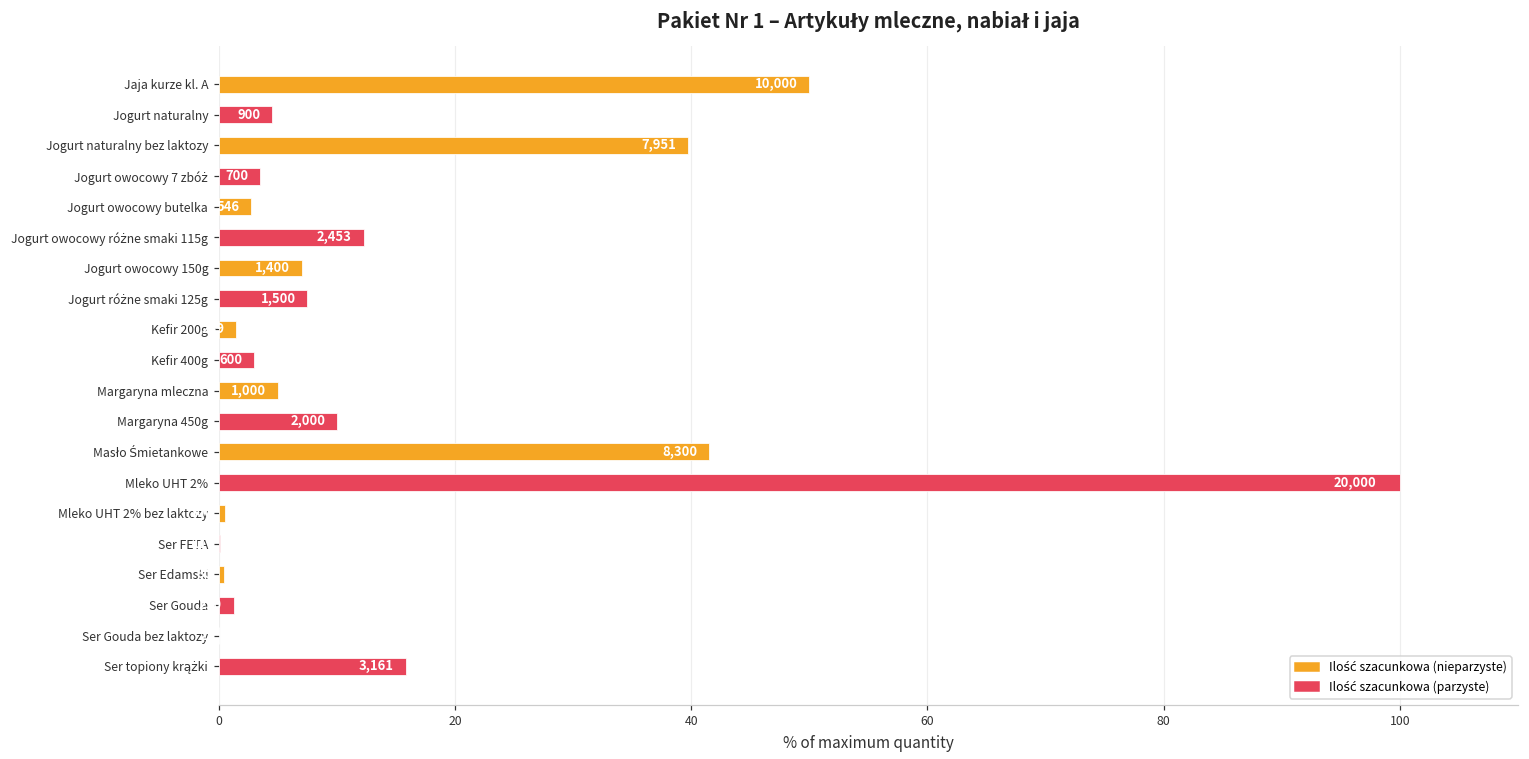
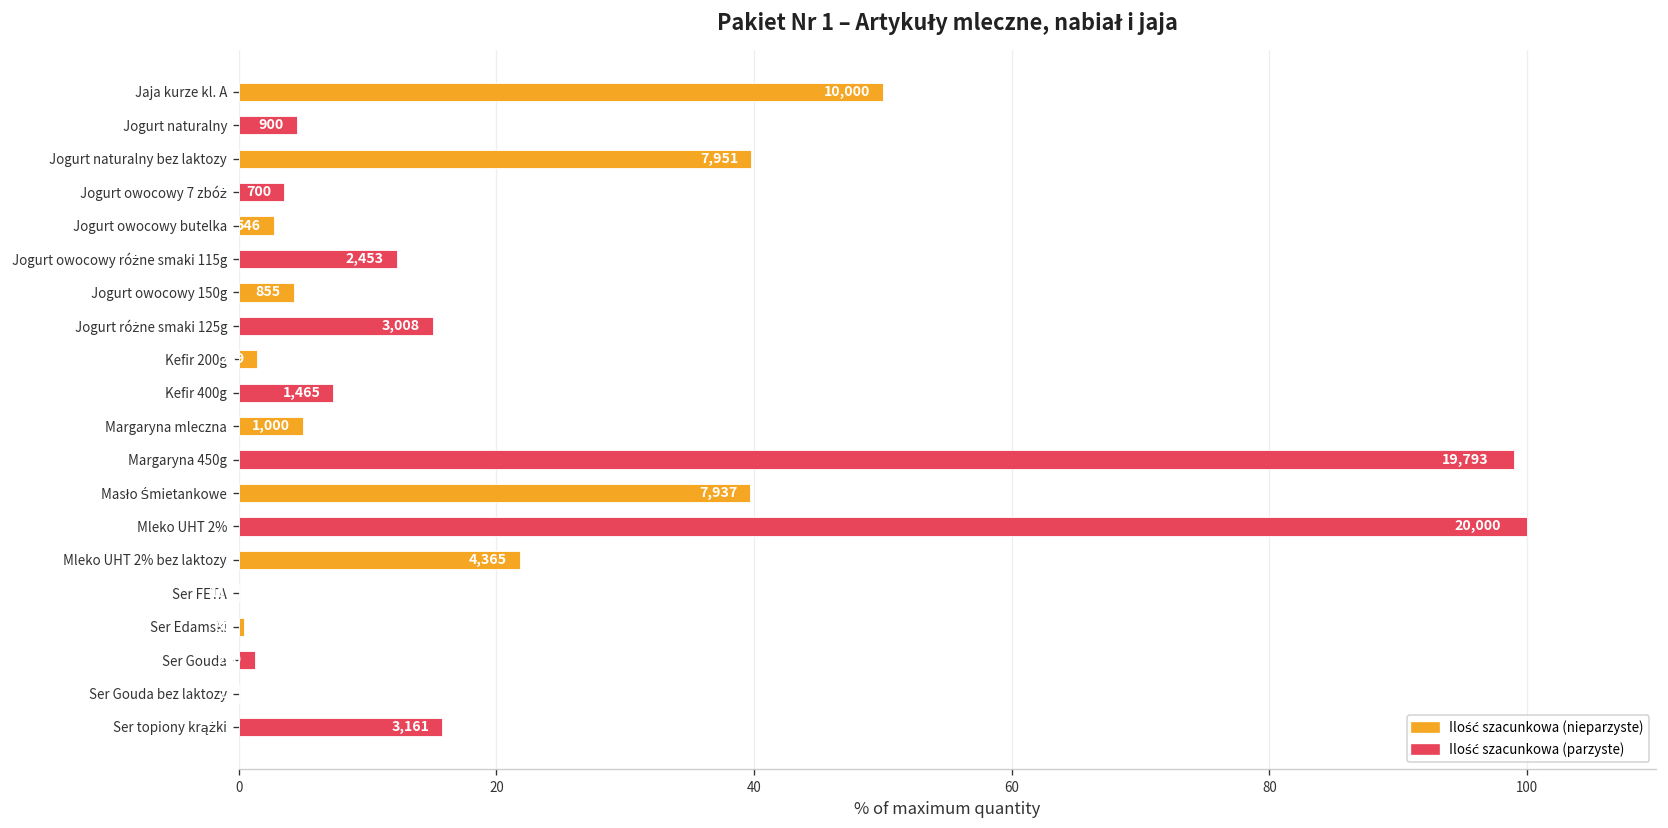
Jogurt owocowy 150g: 1,400 -> 855
Jogurt różne smaki 125g: 1,500 -> 3,008
Kefir 400g: 600 -> 1,465
Margaryna 450g: 2,000 -> 19,793
Masło Śmietankowe: 8,300 -> 7,937
Mleko UHT 2% bez laktozy: 0.5 -> 21.8
